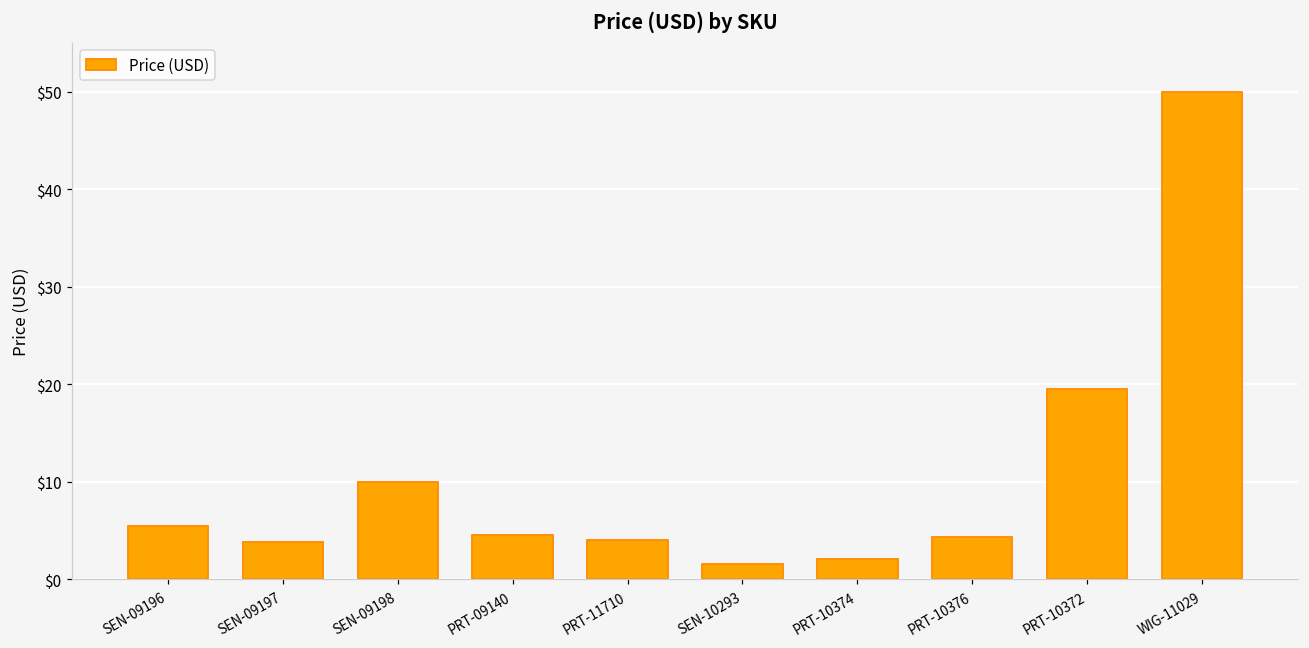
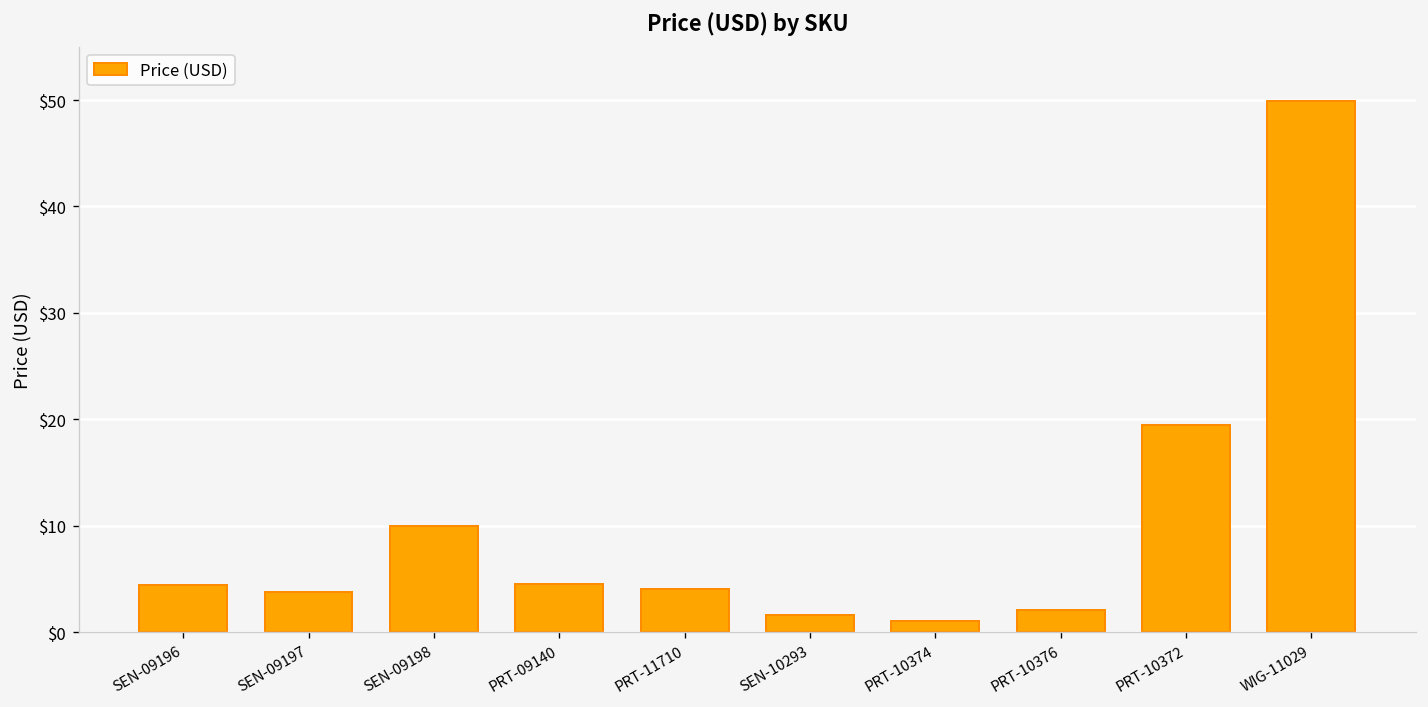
SEN-09196: $6 -> $4
PRT-10374: $2 -> $1
PRT-10376: $4 -> $2
